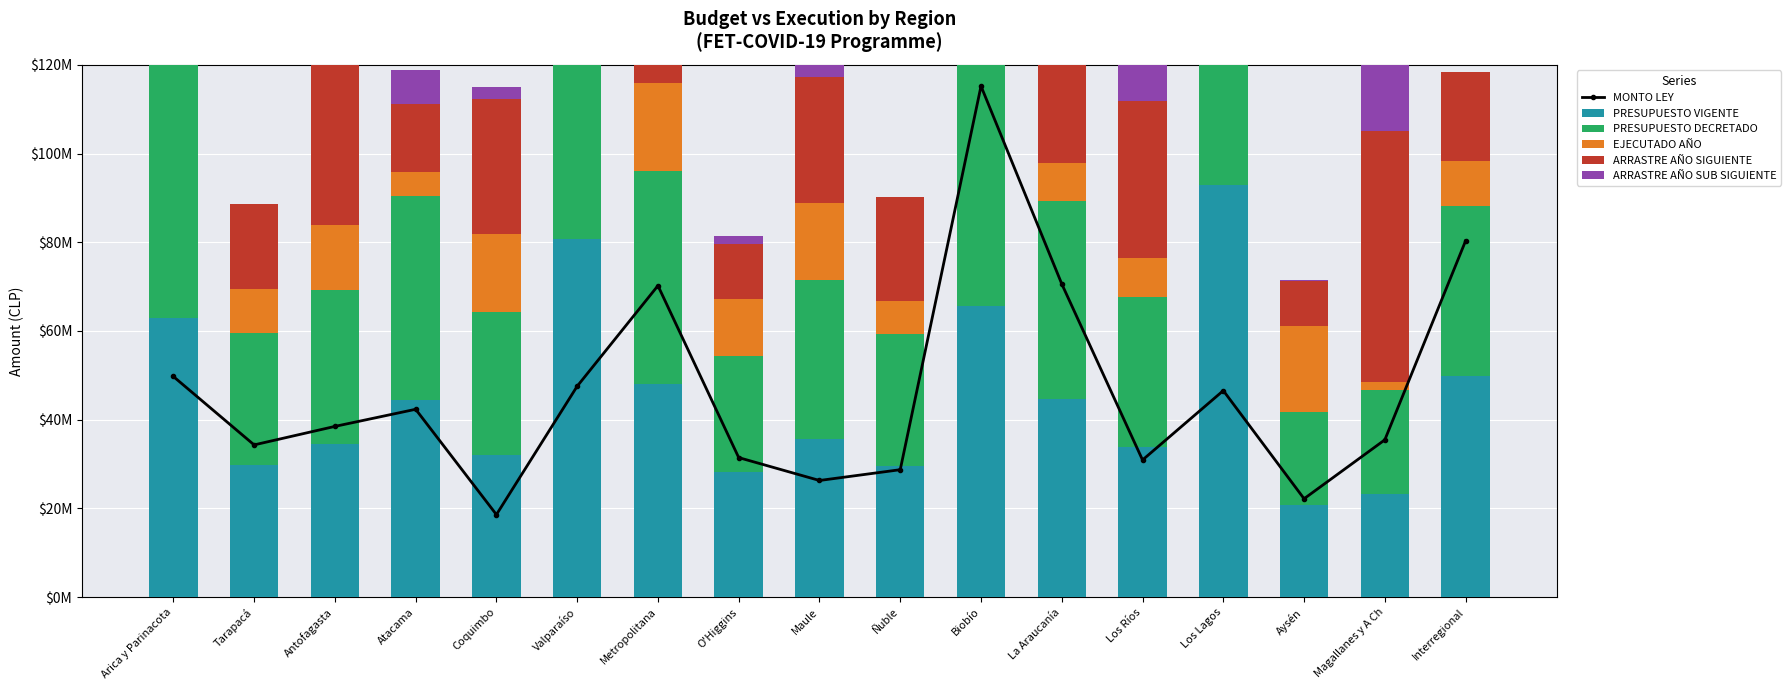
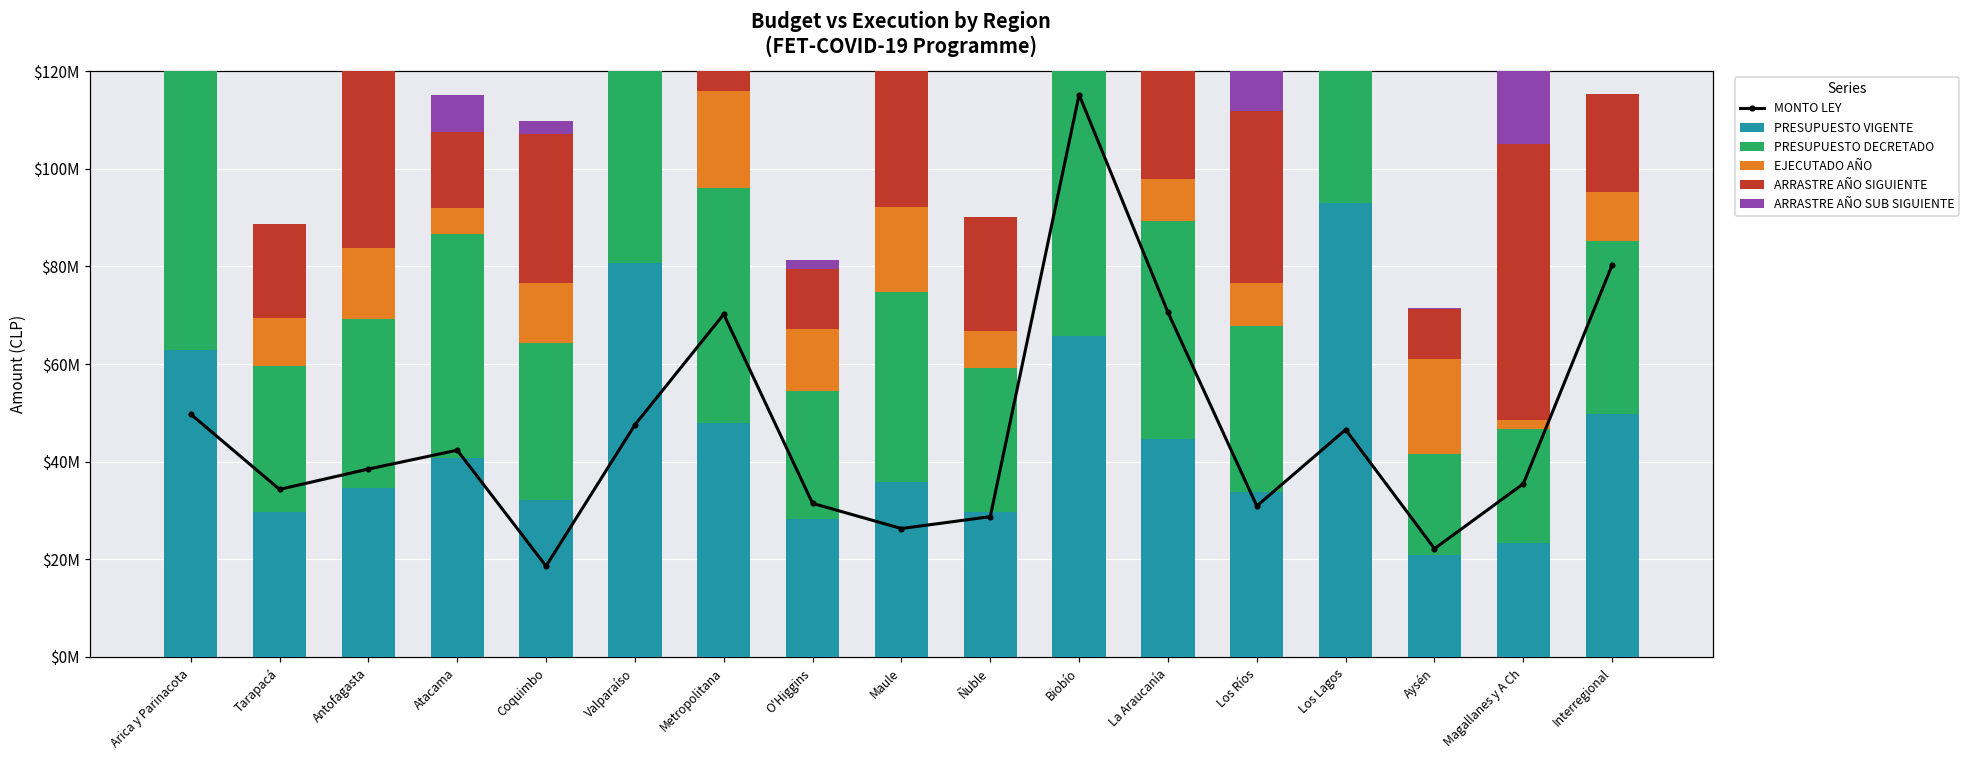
PRESUPUESTO VIGENTE, Atacama: $44000000 -> $41000000
EJECUTADO AÑO, Coquimbo: $18000000 -> $12000000
PRESUPUESTO DECRETADO, Maule: $36000000 -> $39000000
PRESUPUESTO DECRETADO, Interregional: $38000000 -> $35000000
